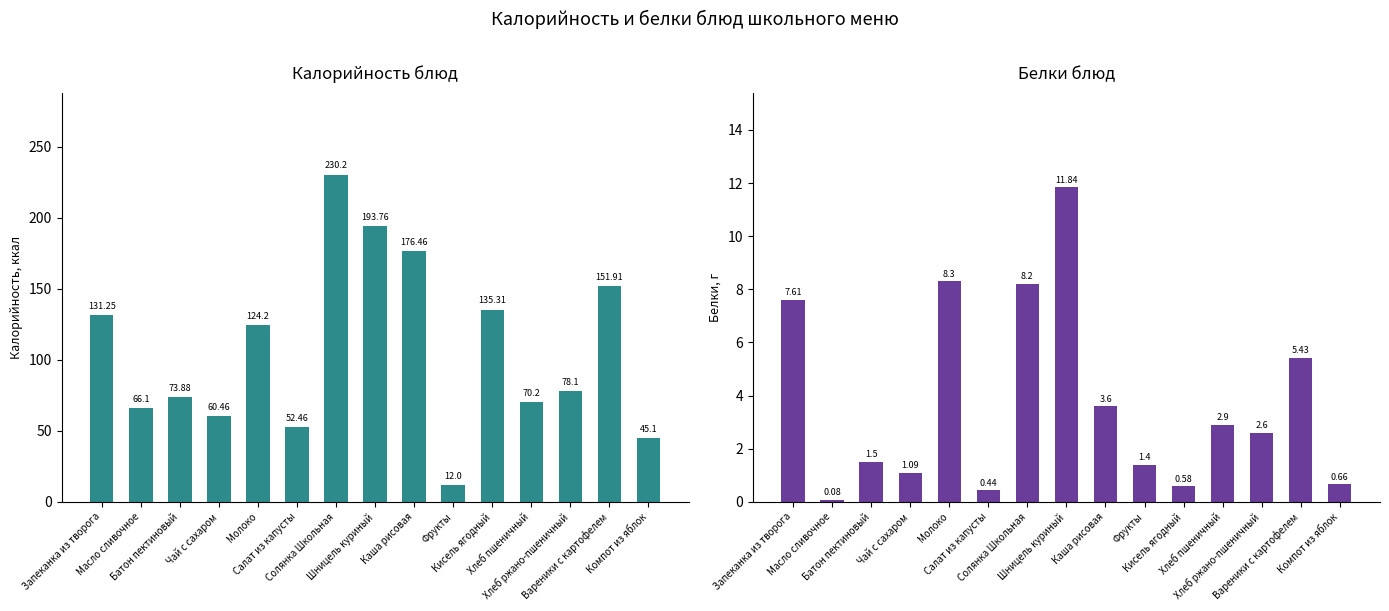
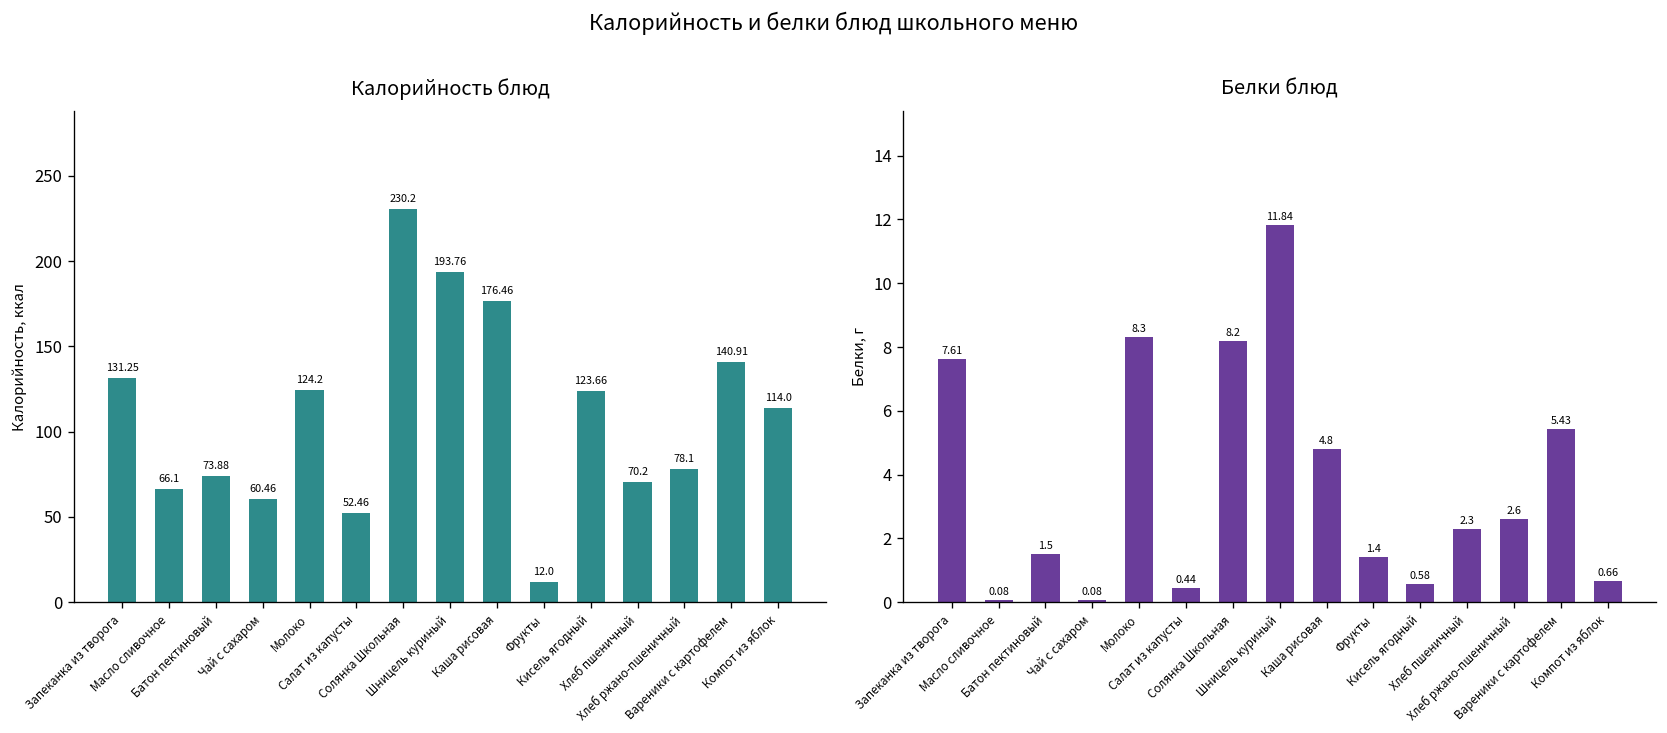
Калорийность блюд, Кисель ягодный: 135.31 -> 123.66
Калорийность блюд, Вареники с картофелем: 151.91 -> 140.91
Калорийность блюд, Компот из яблок: 45.1 -> 114.0
Белки блюд, Чай с сахаром: 1.09 -> 0.08
Белки блюд, Каша рисовая: 3.6 -> 4.8
Белки блюд, Хлеб пшеничный: 2.9 -> 2.3
